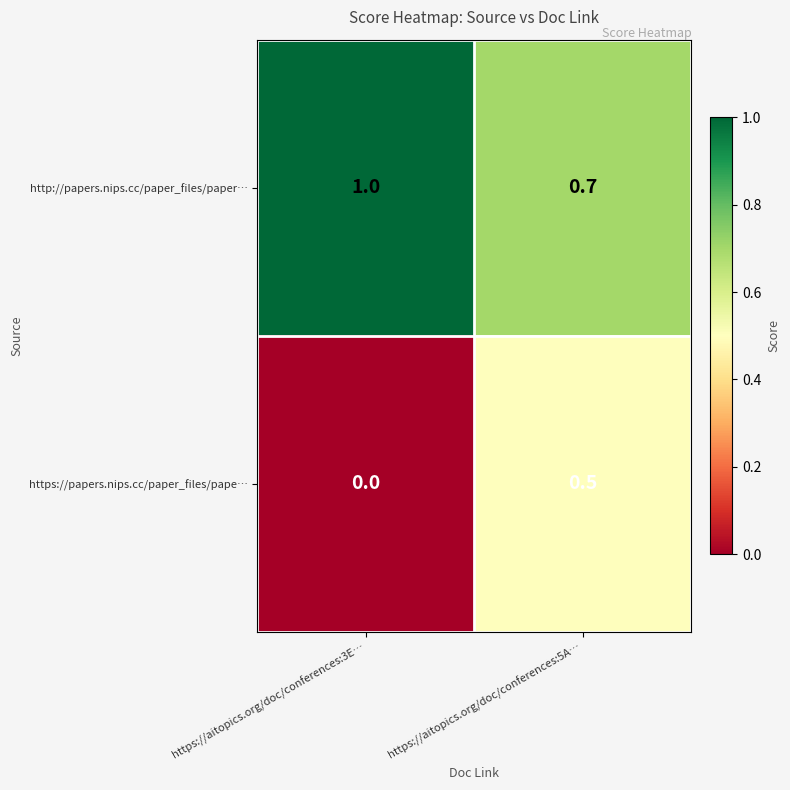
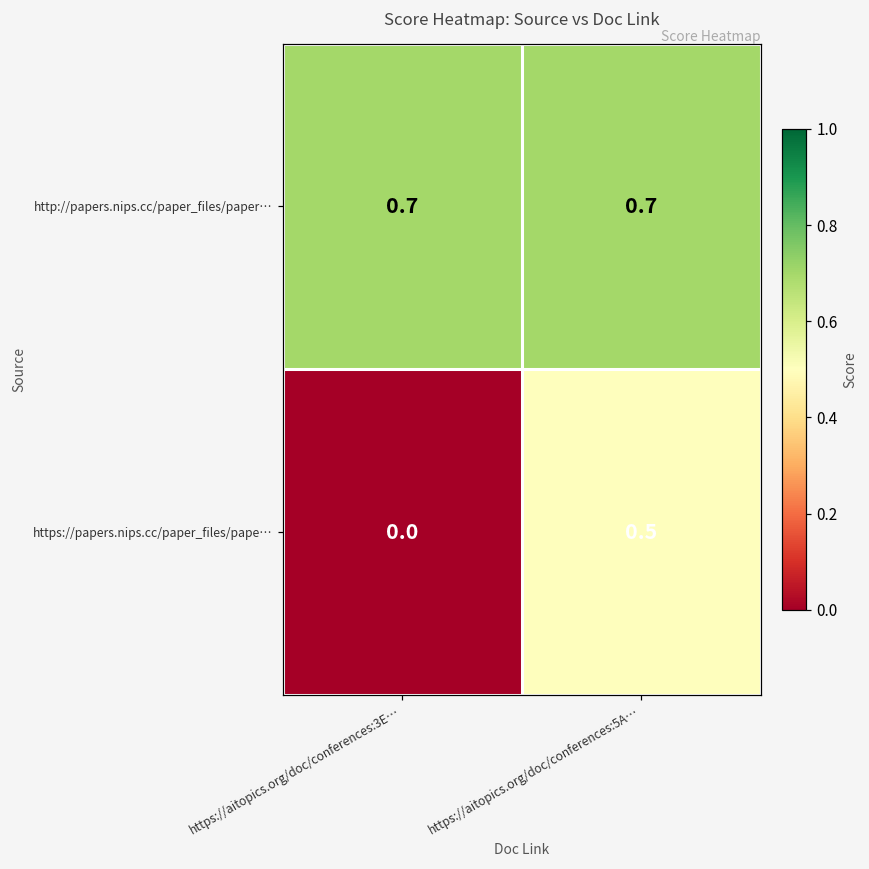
http://papers.nips.cc/paper_files/paper…, https://aitopics.org/doc/conferences:3E…: 1.0 -> 0.7
